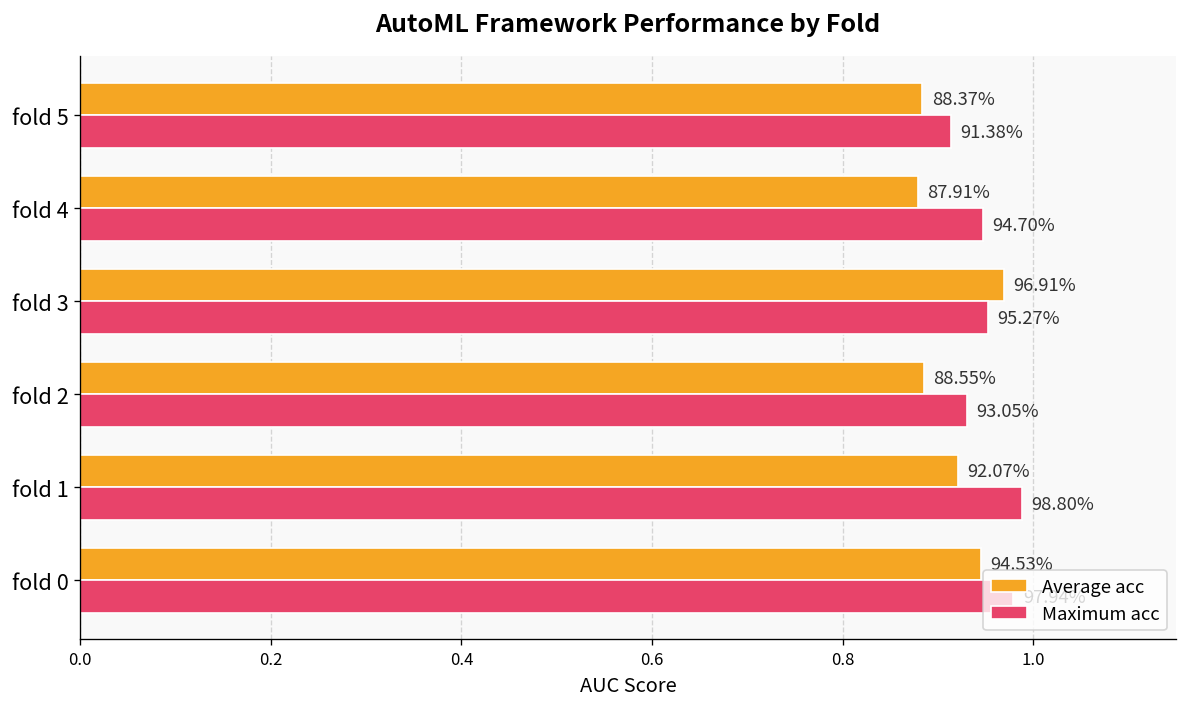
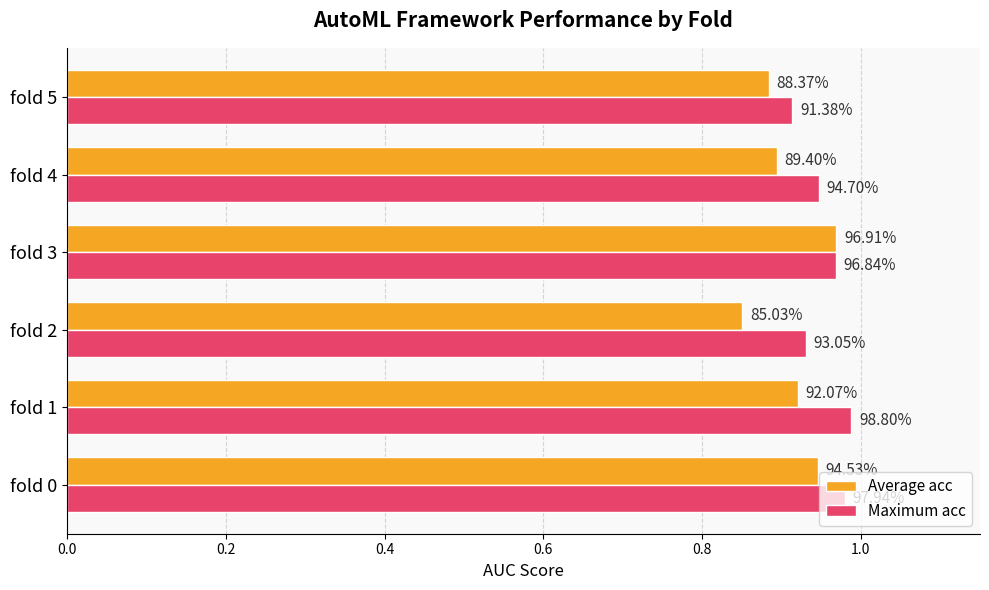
Average acc, fold 4: 87.91% -> 89.40%
Maximum acc, fold 3: 95.27% -> 96.84%
Average acc, fold 2: 88.55% -> 85.03%
